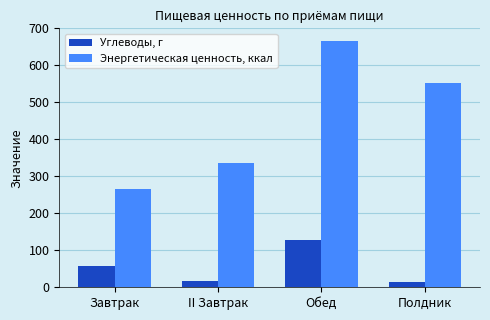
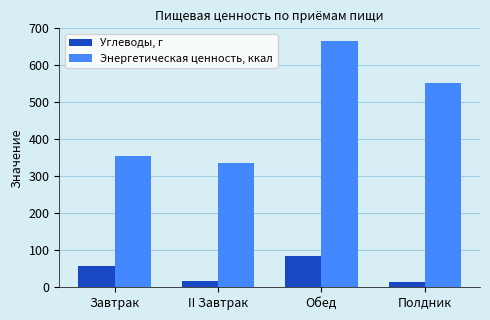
Энергетическая ценность, ккал, Завтрак: 270 -> 360
Углеводы, г, Обед: 130 -> 80
